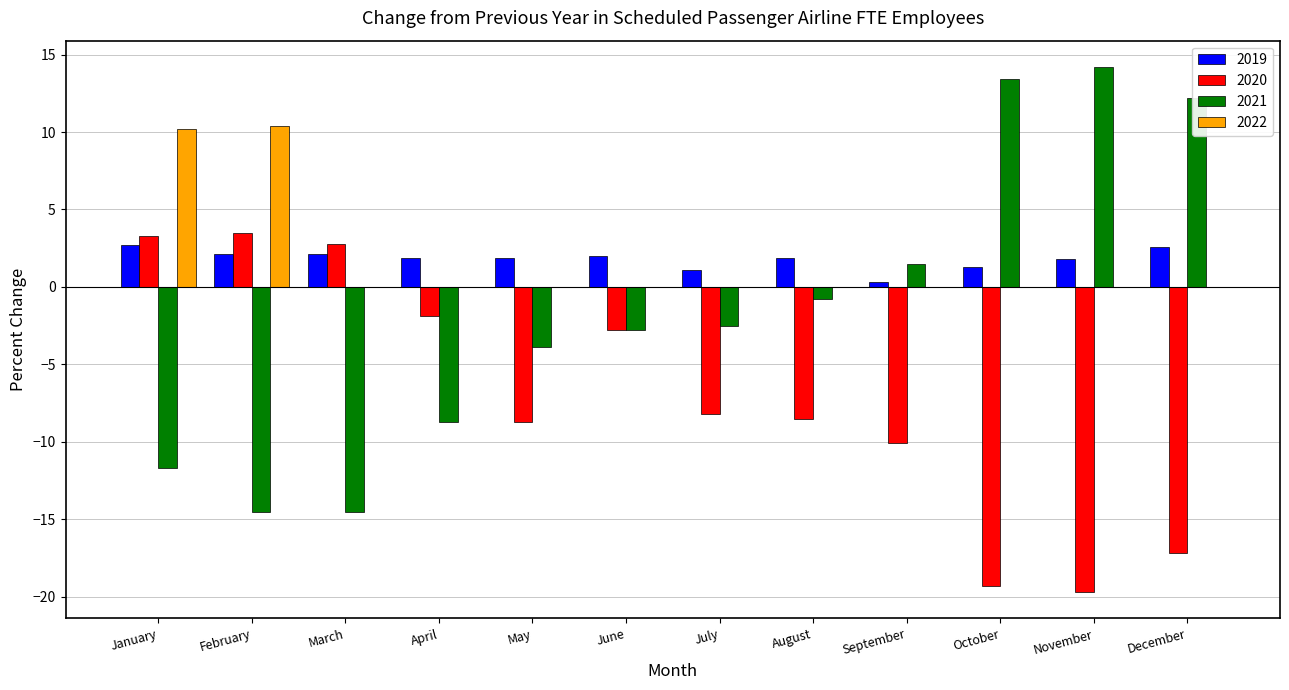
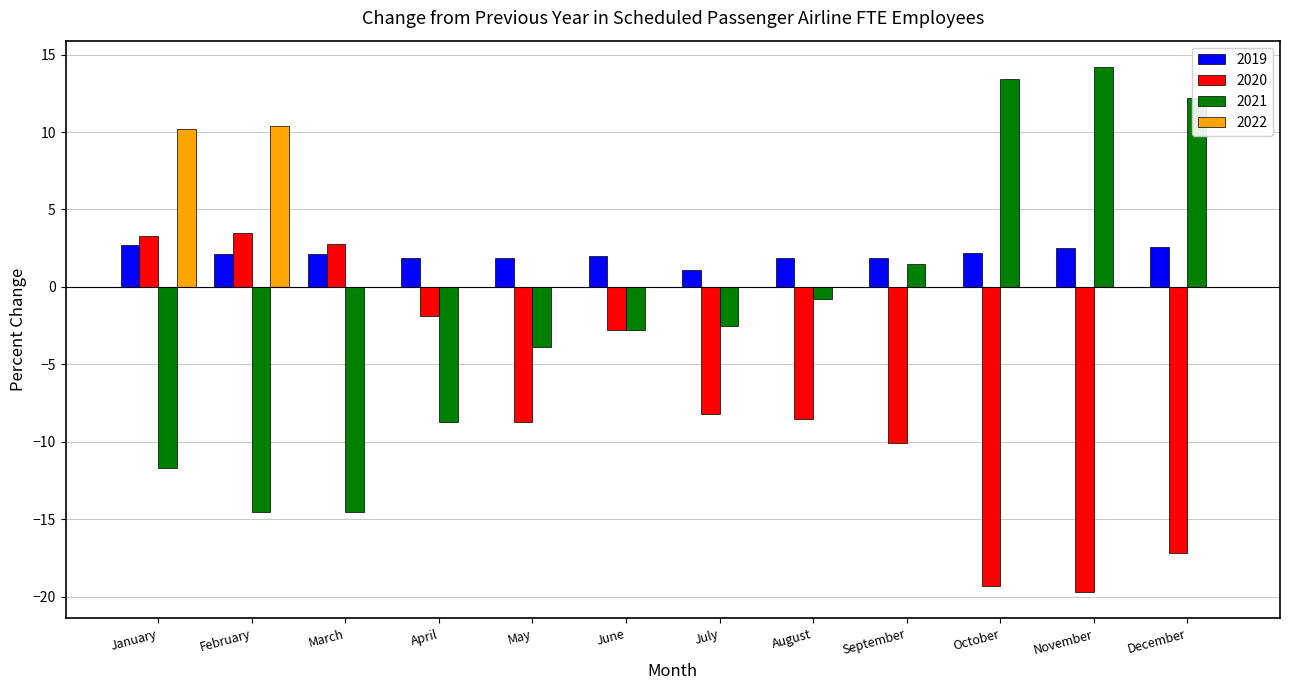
2019, September: 0.3 -> 1.9
2019, October: 1.3 -> 2.2
2019, November: 1.8 -> 2.5
